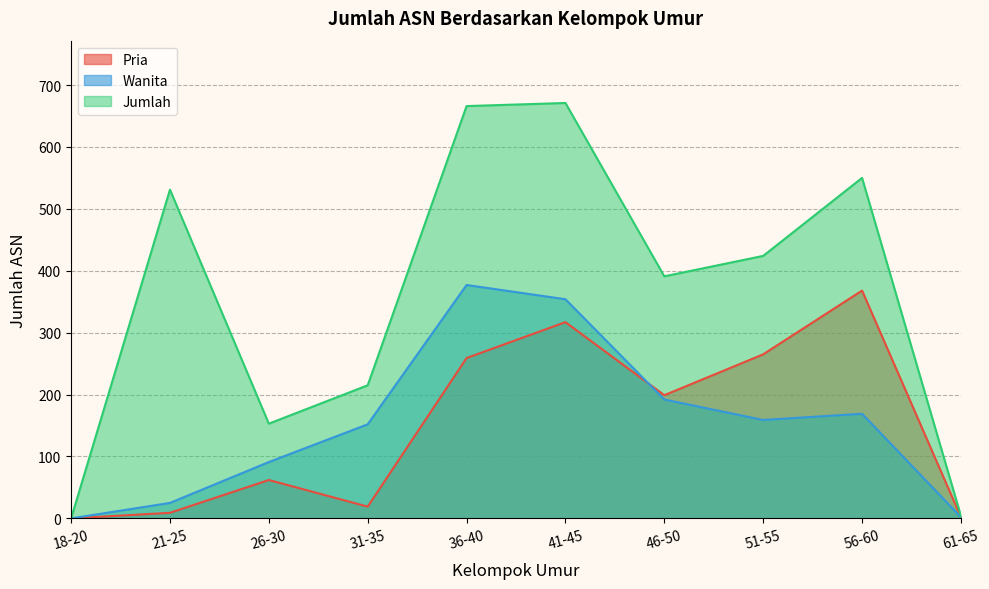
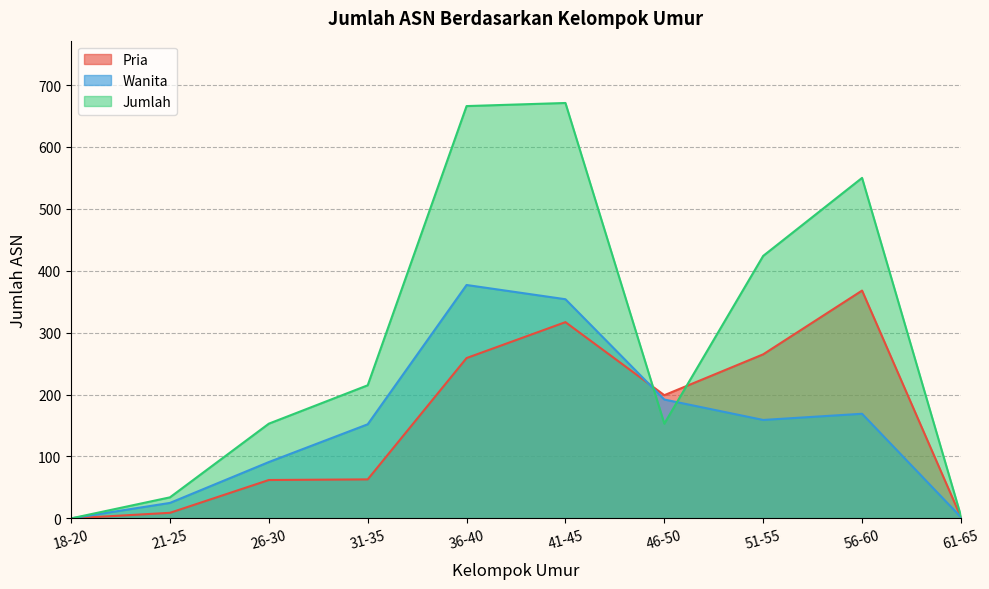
Jumlah, 21-25: 530 -> 30
Pria, 31-35: 20 -> 60
Jumlah, 46-50: 390 -> 150
